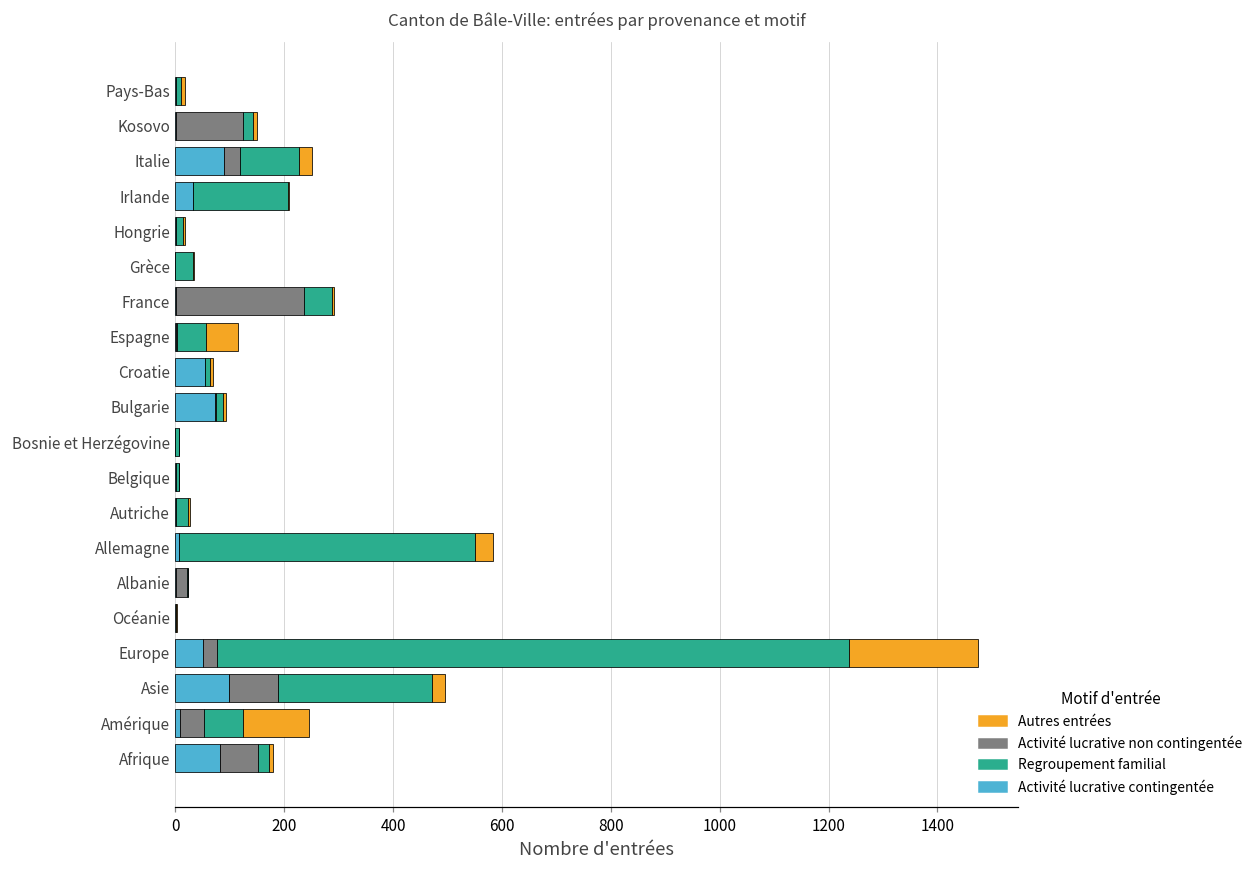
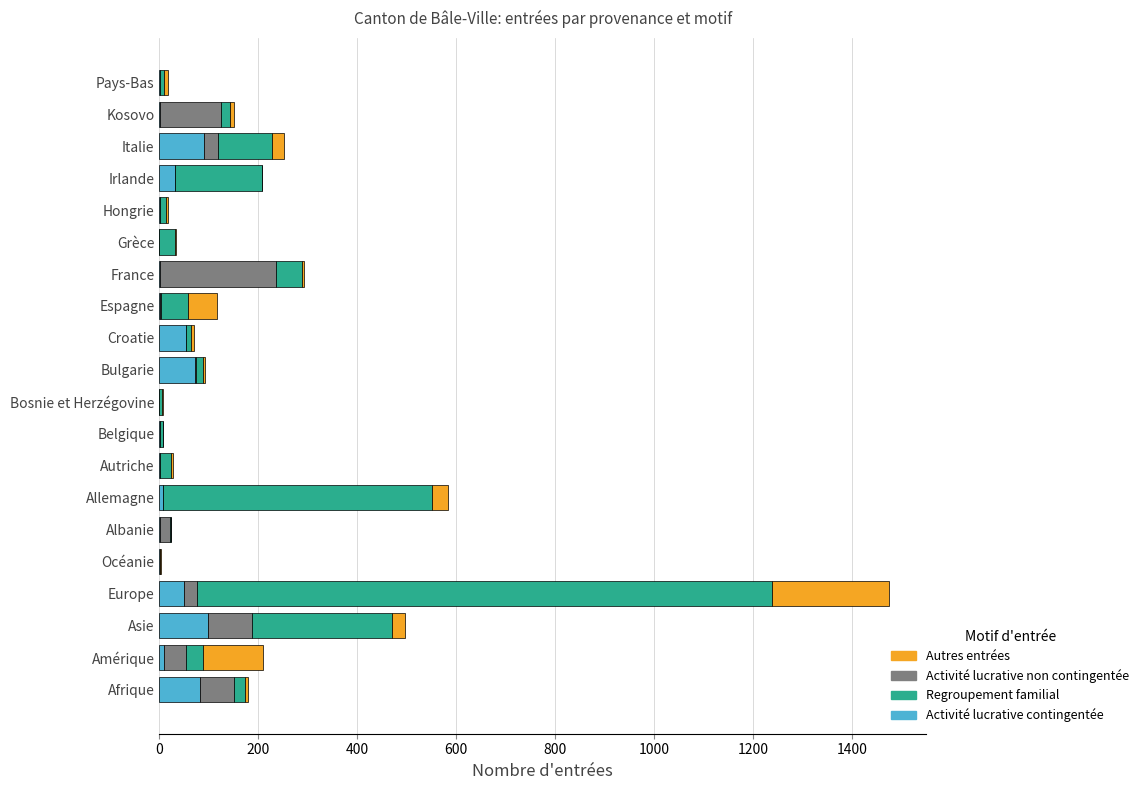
Regroupement familial, Amérique: 70 -> 40
